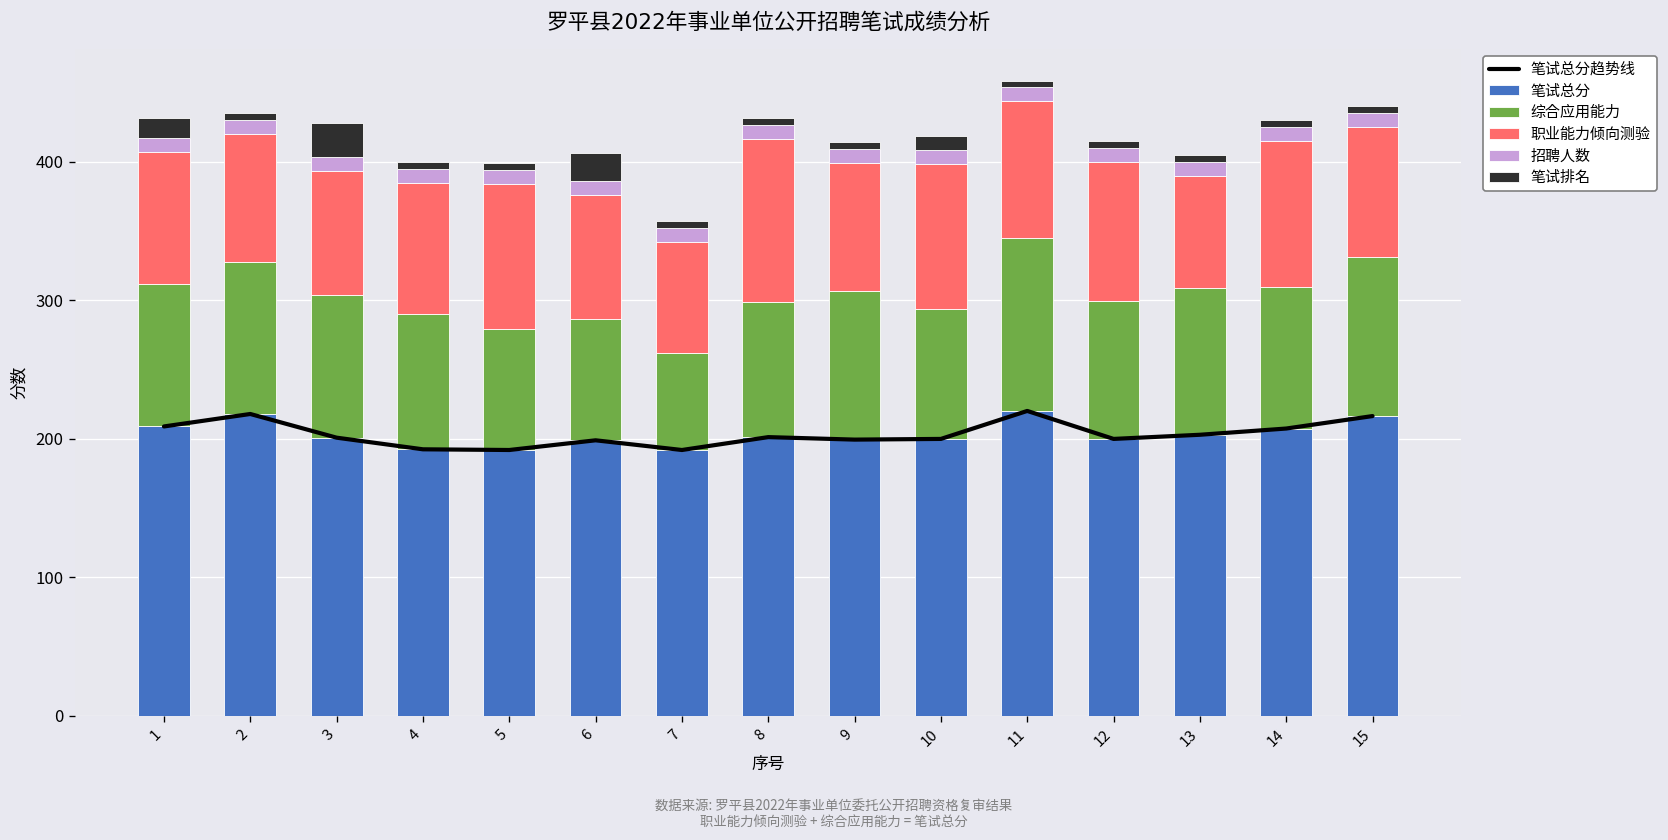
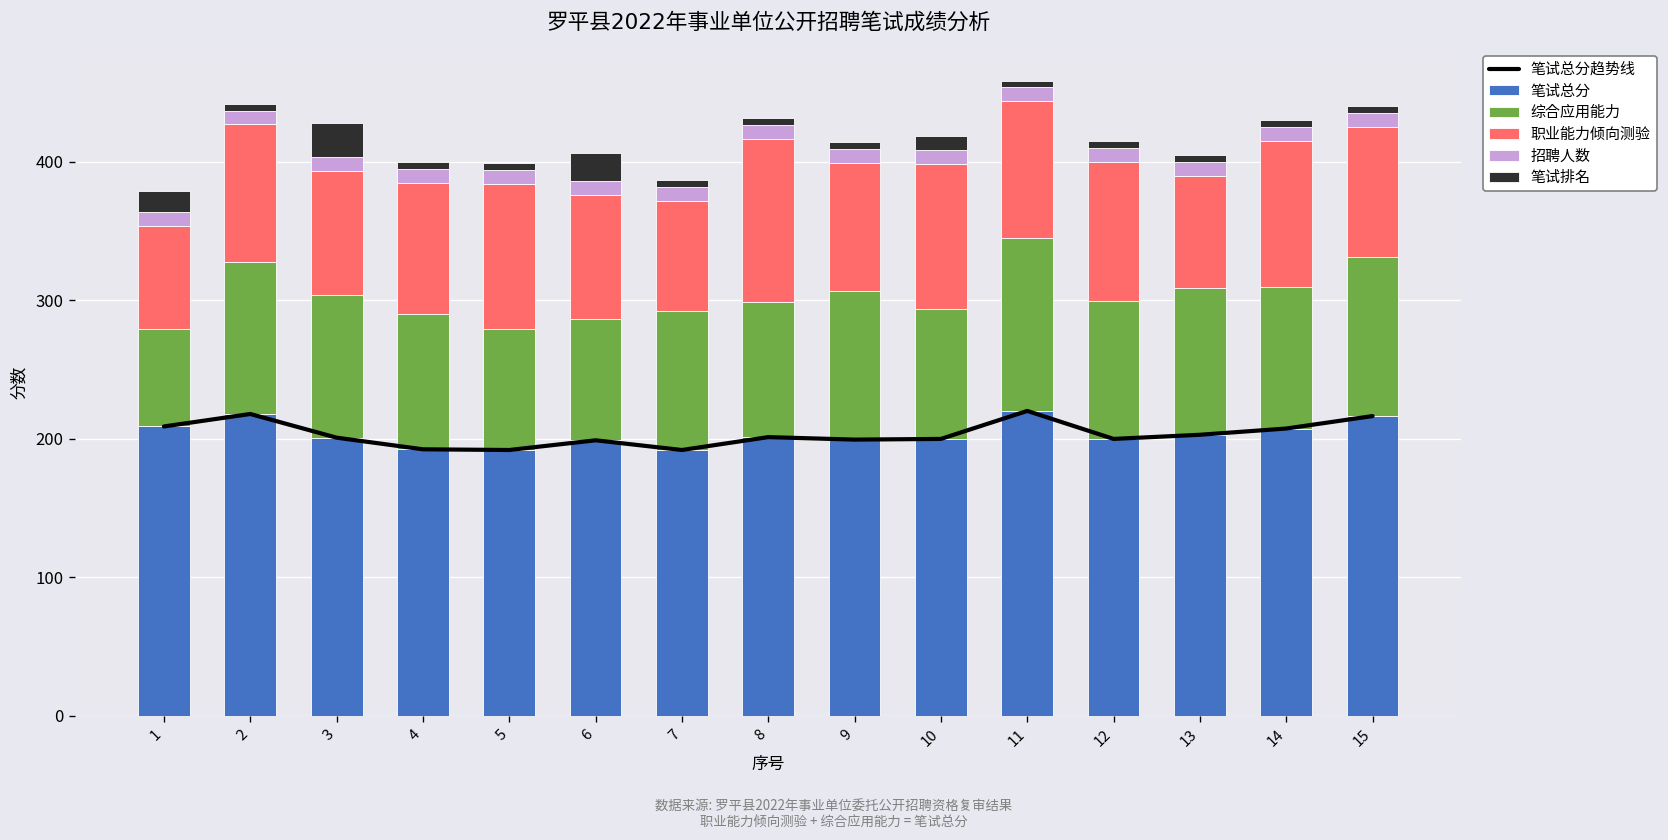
综合应用能力, 1: 103 -> 70
职业能力倾向测验, 1: 95 -> 75
职业能力倾向测验, 2: 92 -> 99
综合应用能力, 7: 70 -> 100
